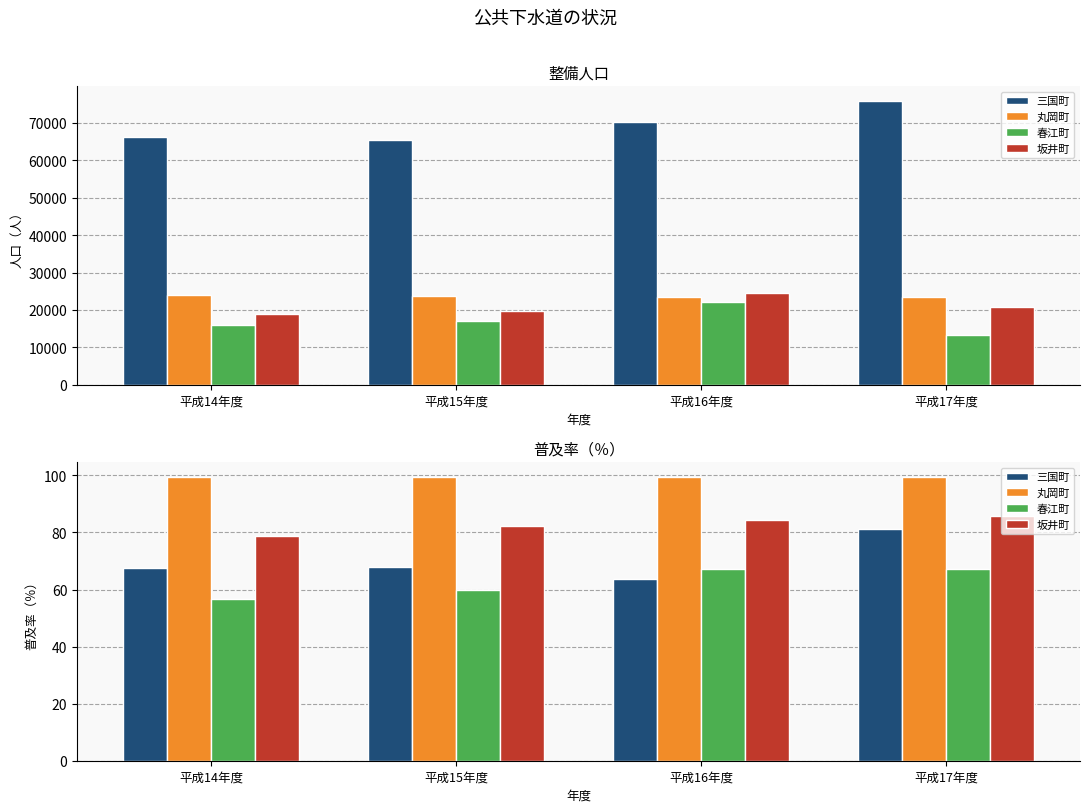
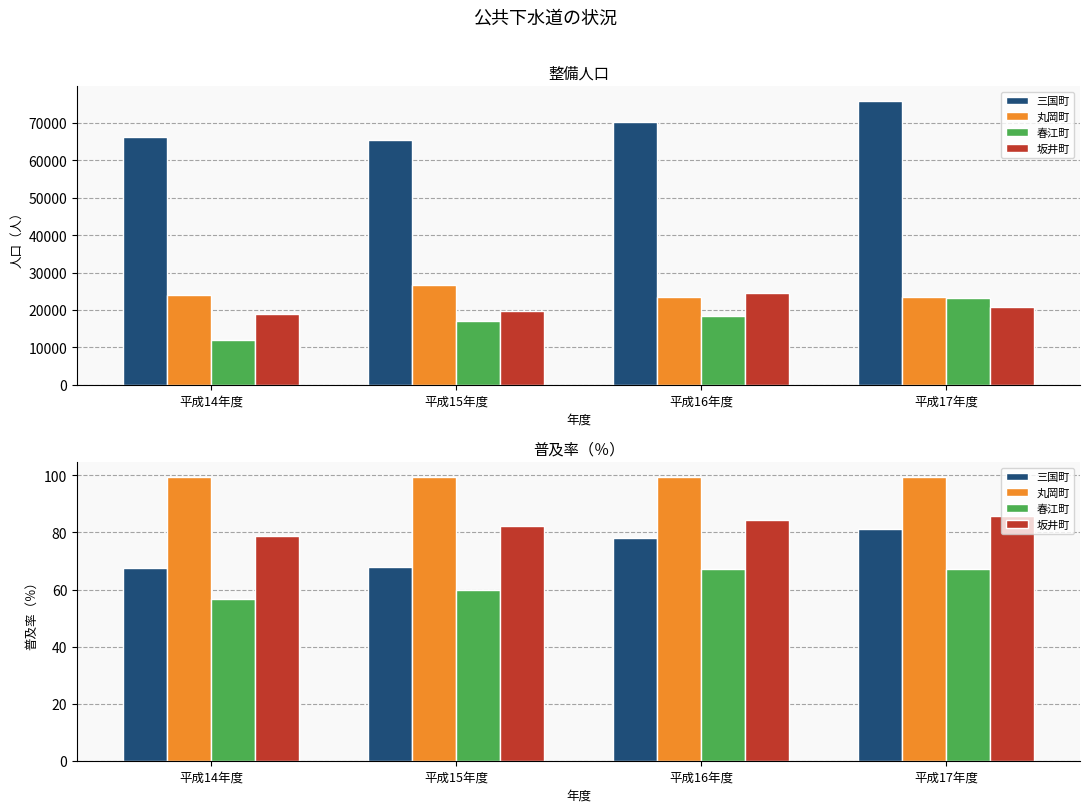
整備人口, 春江町, 平成14年度: 16000 -> 12000
整備人口, 丸岡町, 平成15年度: 24000 -> 27000
整備人口, 春江町, 平成16年度: 22000 -> 18000
整備人口, 春江町, 平成17年度: 13000 -> 23000
普及率（％）, 三国町, 平成16年度: 64 -> 78
